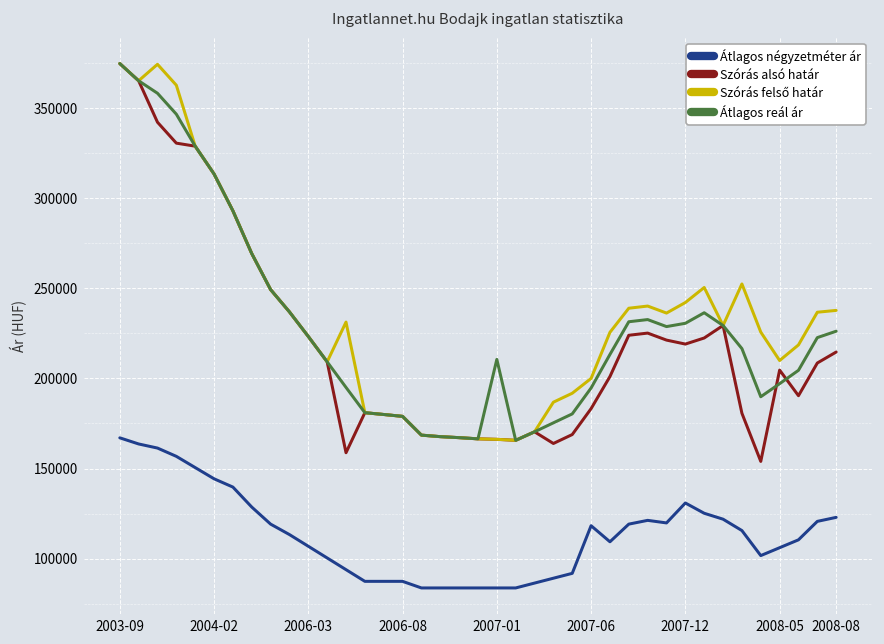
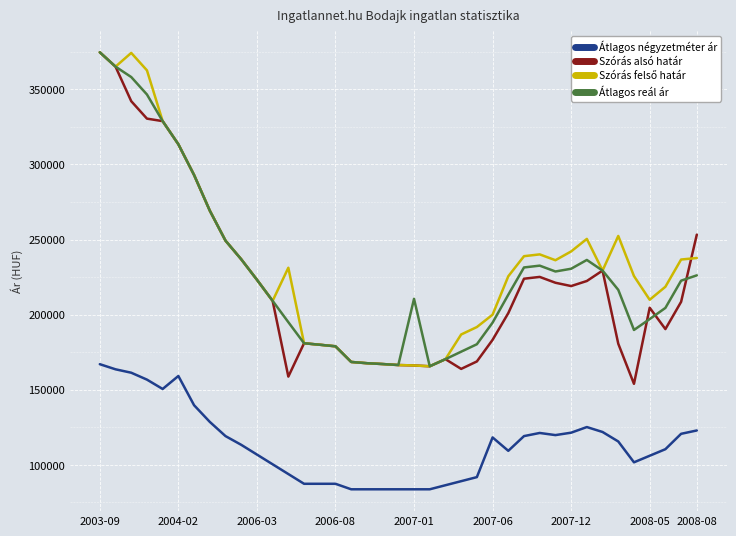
Átlagos négyzetméter ár, 2004-02: 144000 -> 159000
Átlagos négyzetméter ár, 2007-12: 131000 -> 121000
Szórás alsó határ, 2008-08: 215000 -> 253000
